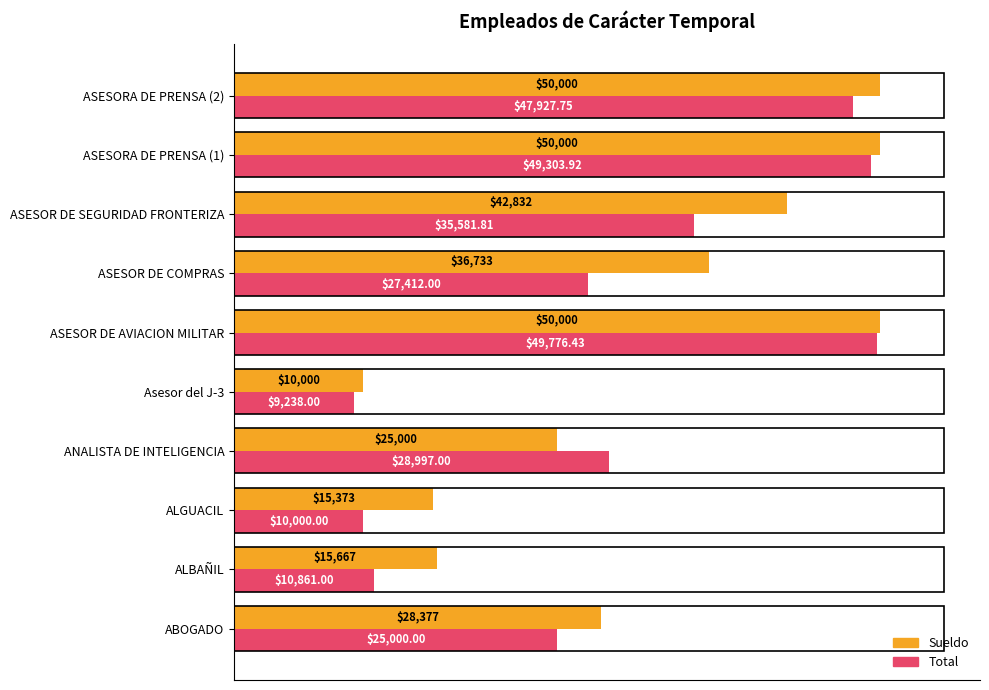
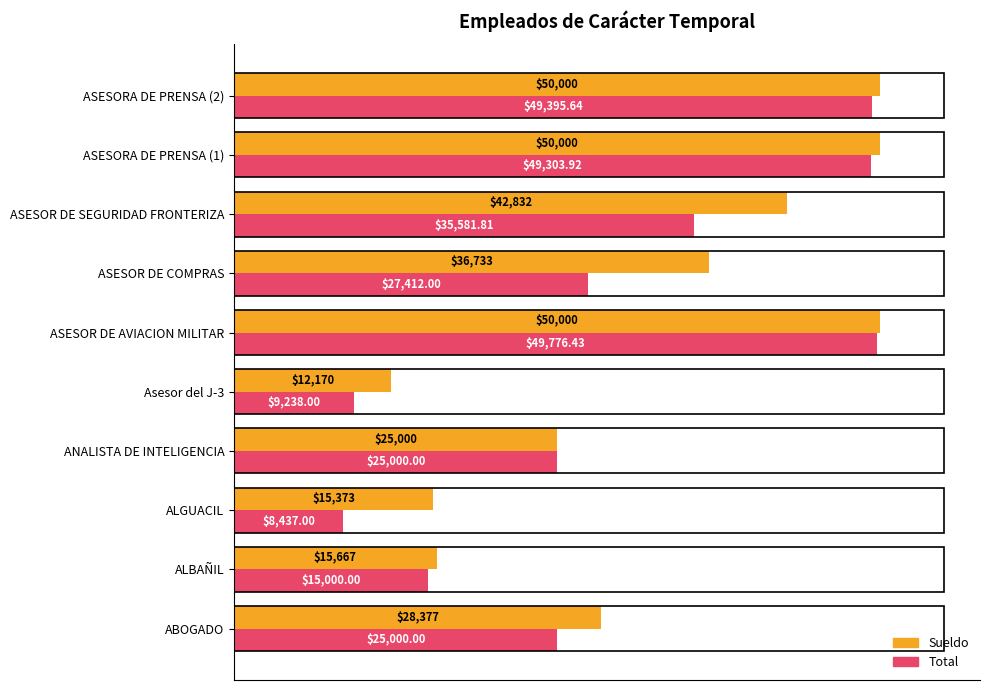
Total, ASESORA DE PRENSA (2): $47,927.75 -> $49,395.64
Sueldo, Asesor del J-3: $10,000 -> $12,170
Total, ANALISTA DE INTELIGENCIA: $28,997.00 -> $25,000.00
Total, ALGUACIL: $10,000.00 -> $8,437.00
Total, ALBAÑIL: $10,861.00 -> $15,000.00
